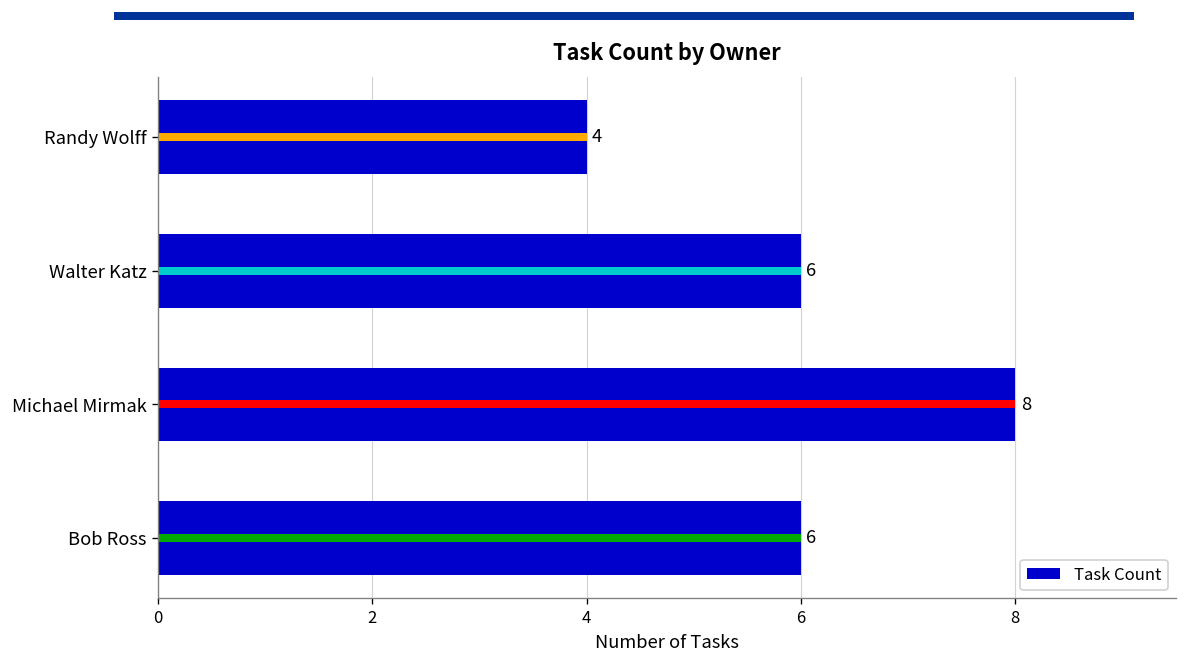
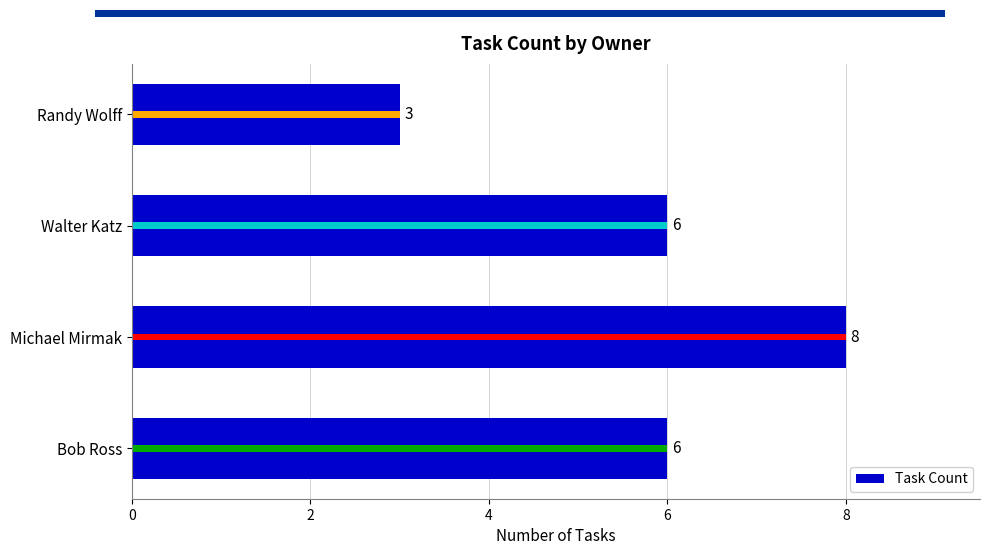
Task Count, Randy Wolff: 4 -> 3
